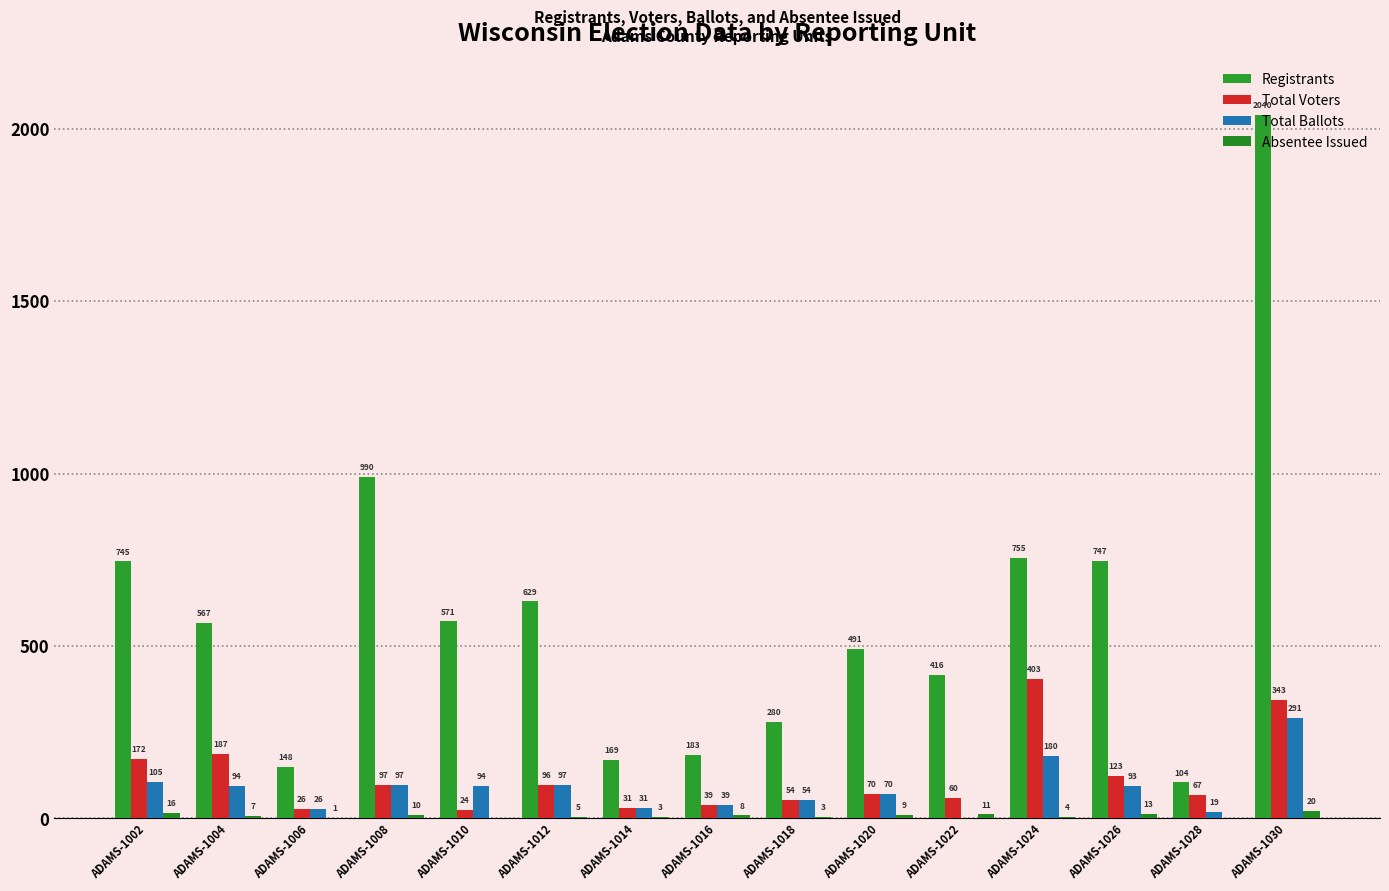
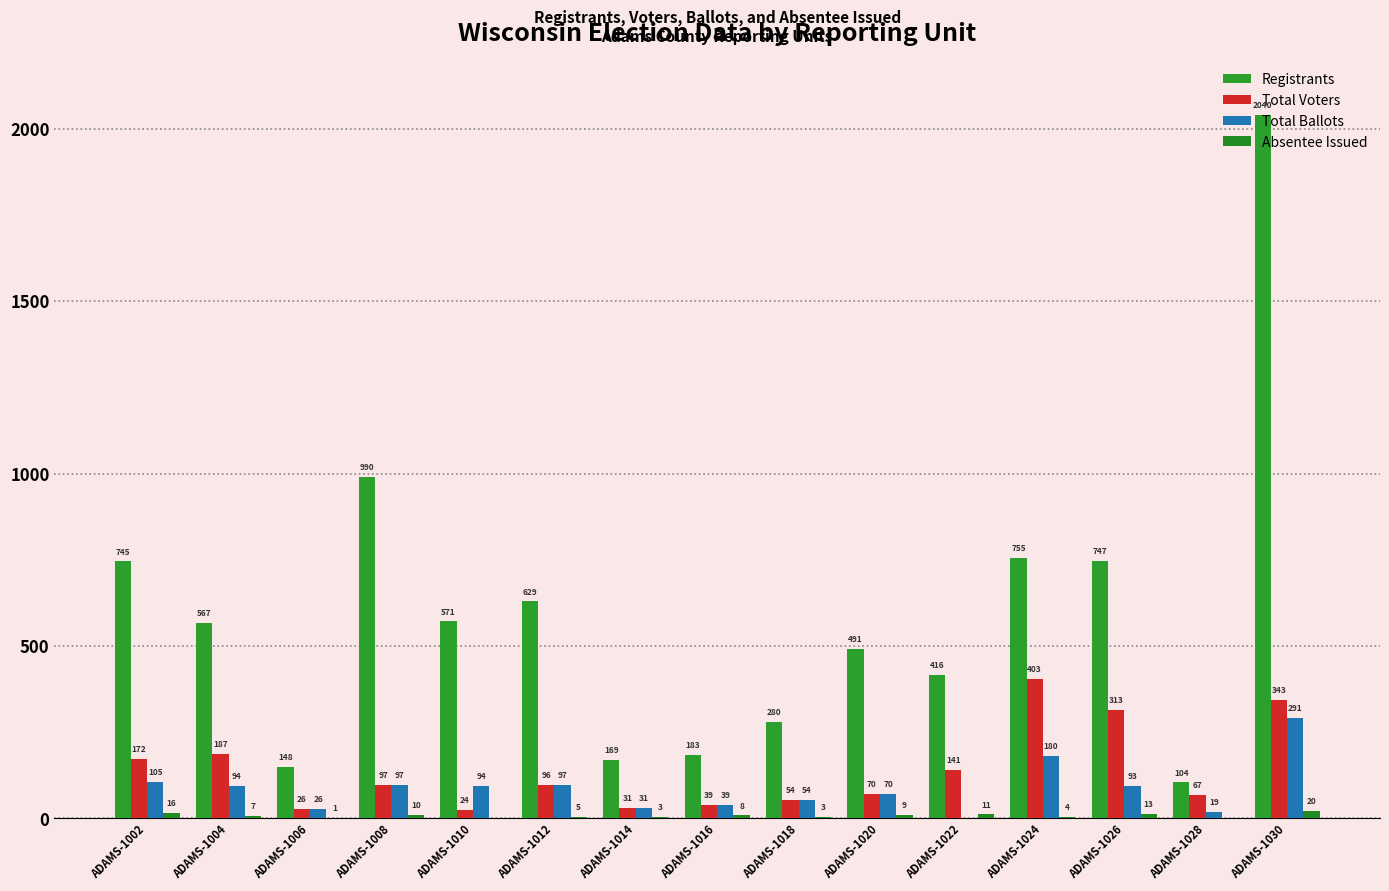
Total Voters, ADAMS-1022: 60 -> 141
Total Voters, ADAMS-1026: 123 -> 313
